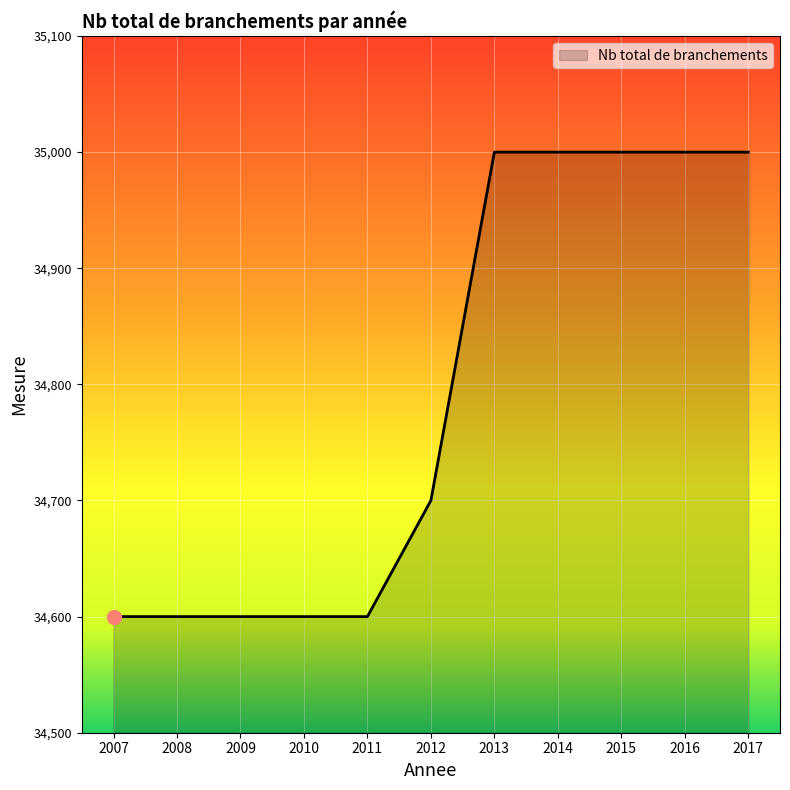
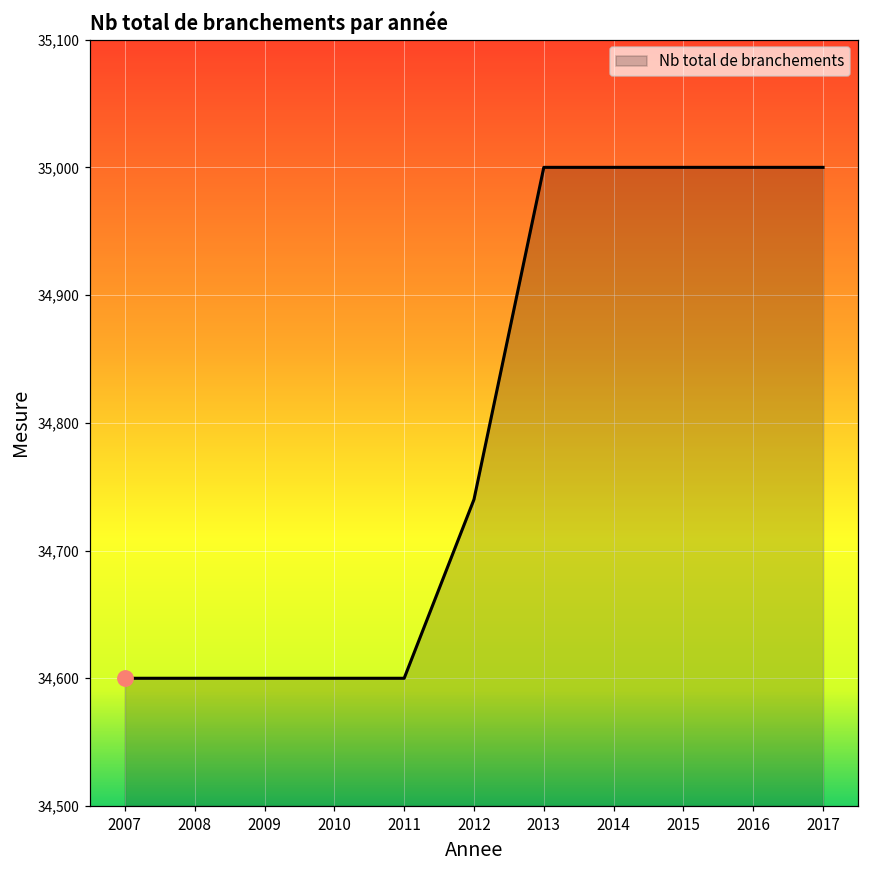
Nb total de branchements, 2012: 34,700 -> 34,740
